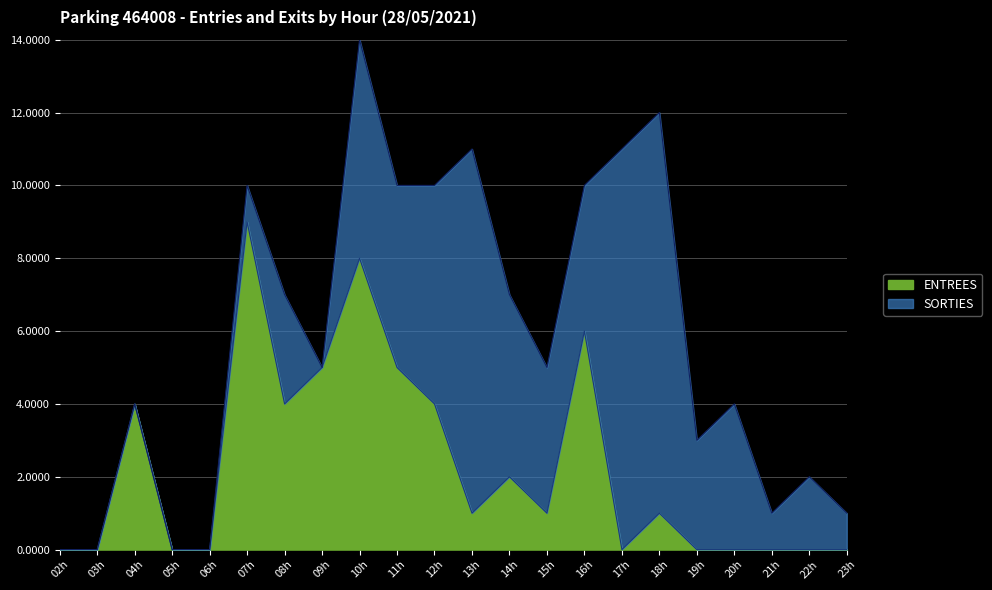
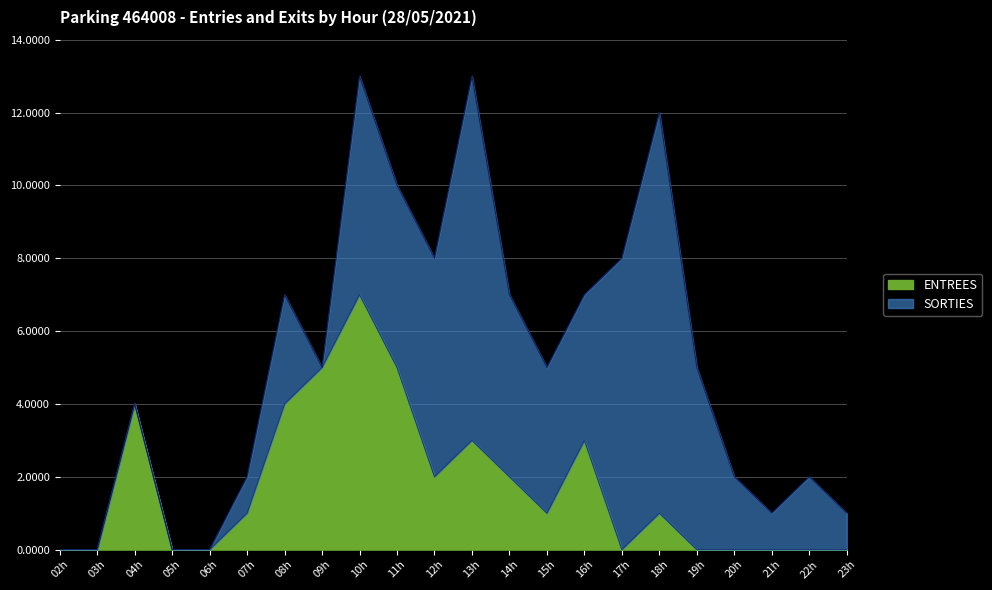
ENTREES, 07h: 9 -> 1
ENTREES, 10h: 8 -> 7
ENTREES, 12h: 4 -> 2
ENTREES, 13h: 1 -> 3
ENTREES, 16h: 6 -> 3
SORTIES, 17h: 11 -> 8
SORTIES, 19h: 3 -> 5
SORTIES, 20h: 4 -> 2
